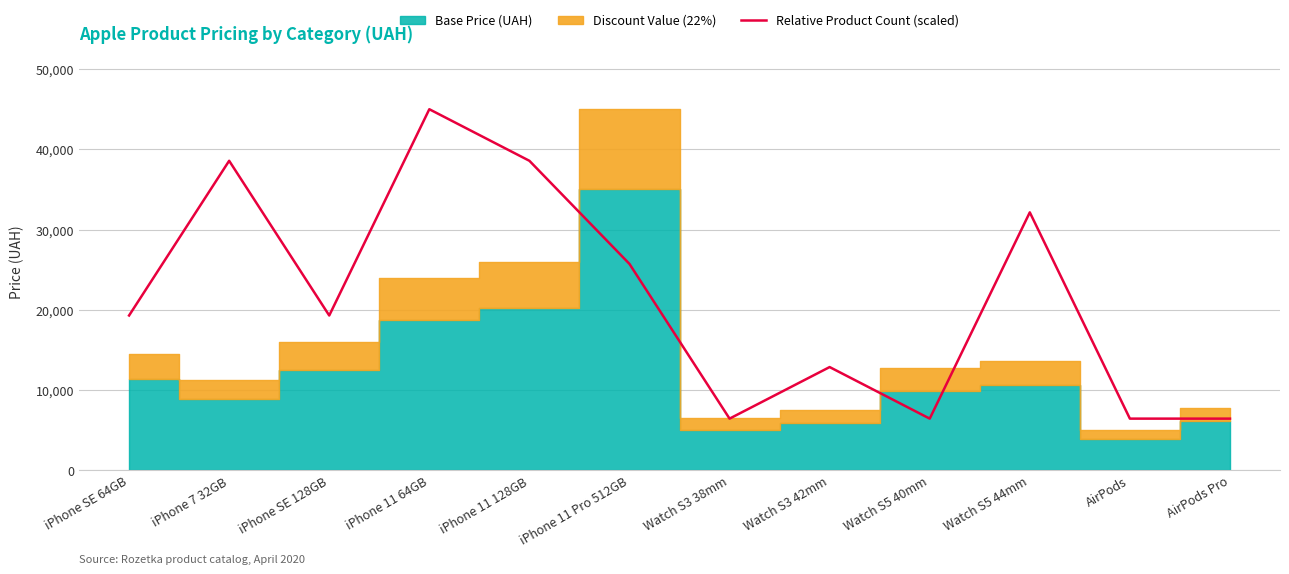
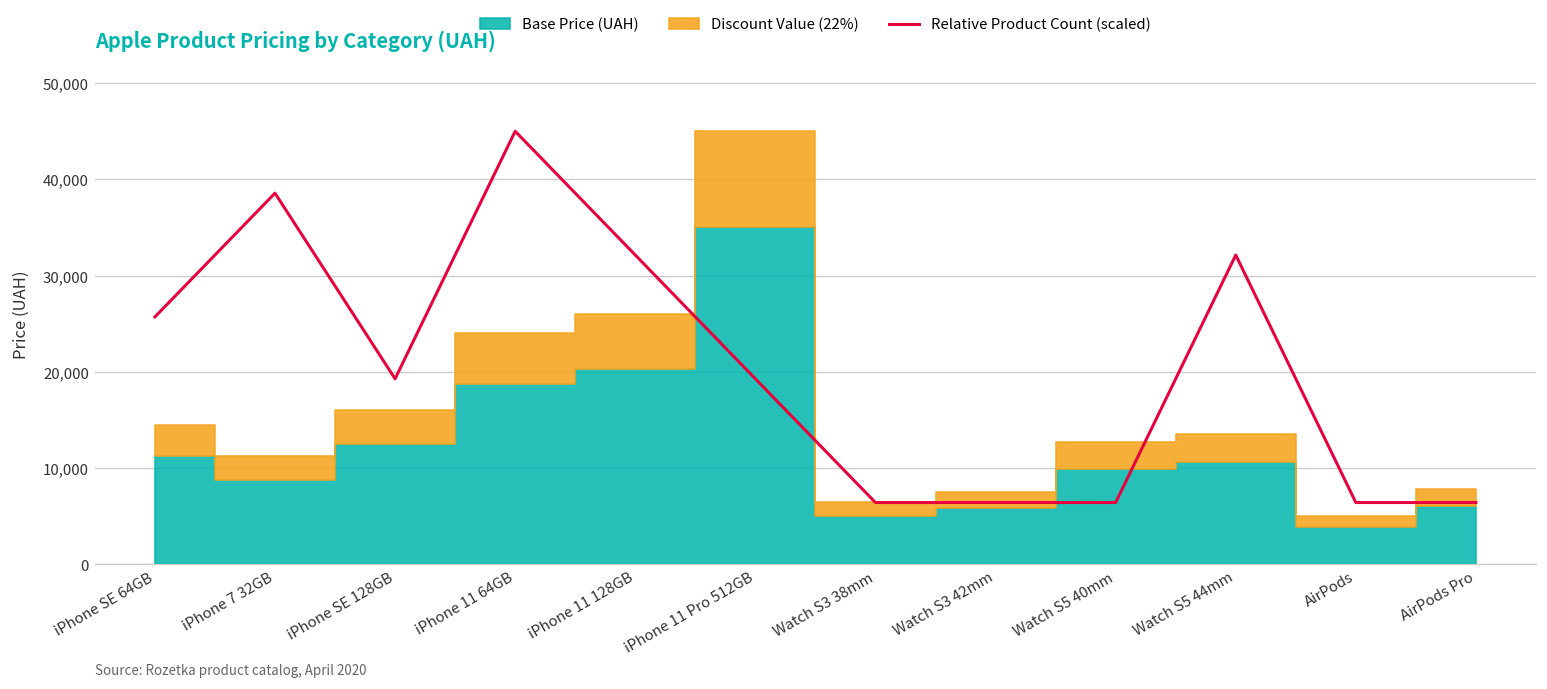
Relative Product Count (scaled), iPhone SE 64GB: 19,000 -> 26,000
Relative Product Count (scaled), iPhone 11 128GB: 39,000 -> 32,000
Relative Product Count (scaled), iPhone 11 Pro 512GB: 26,000 -> 19,000
Relative Product Count (scaled), Watch S3 42mm: 13,000 -> 6,000
